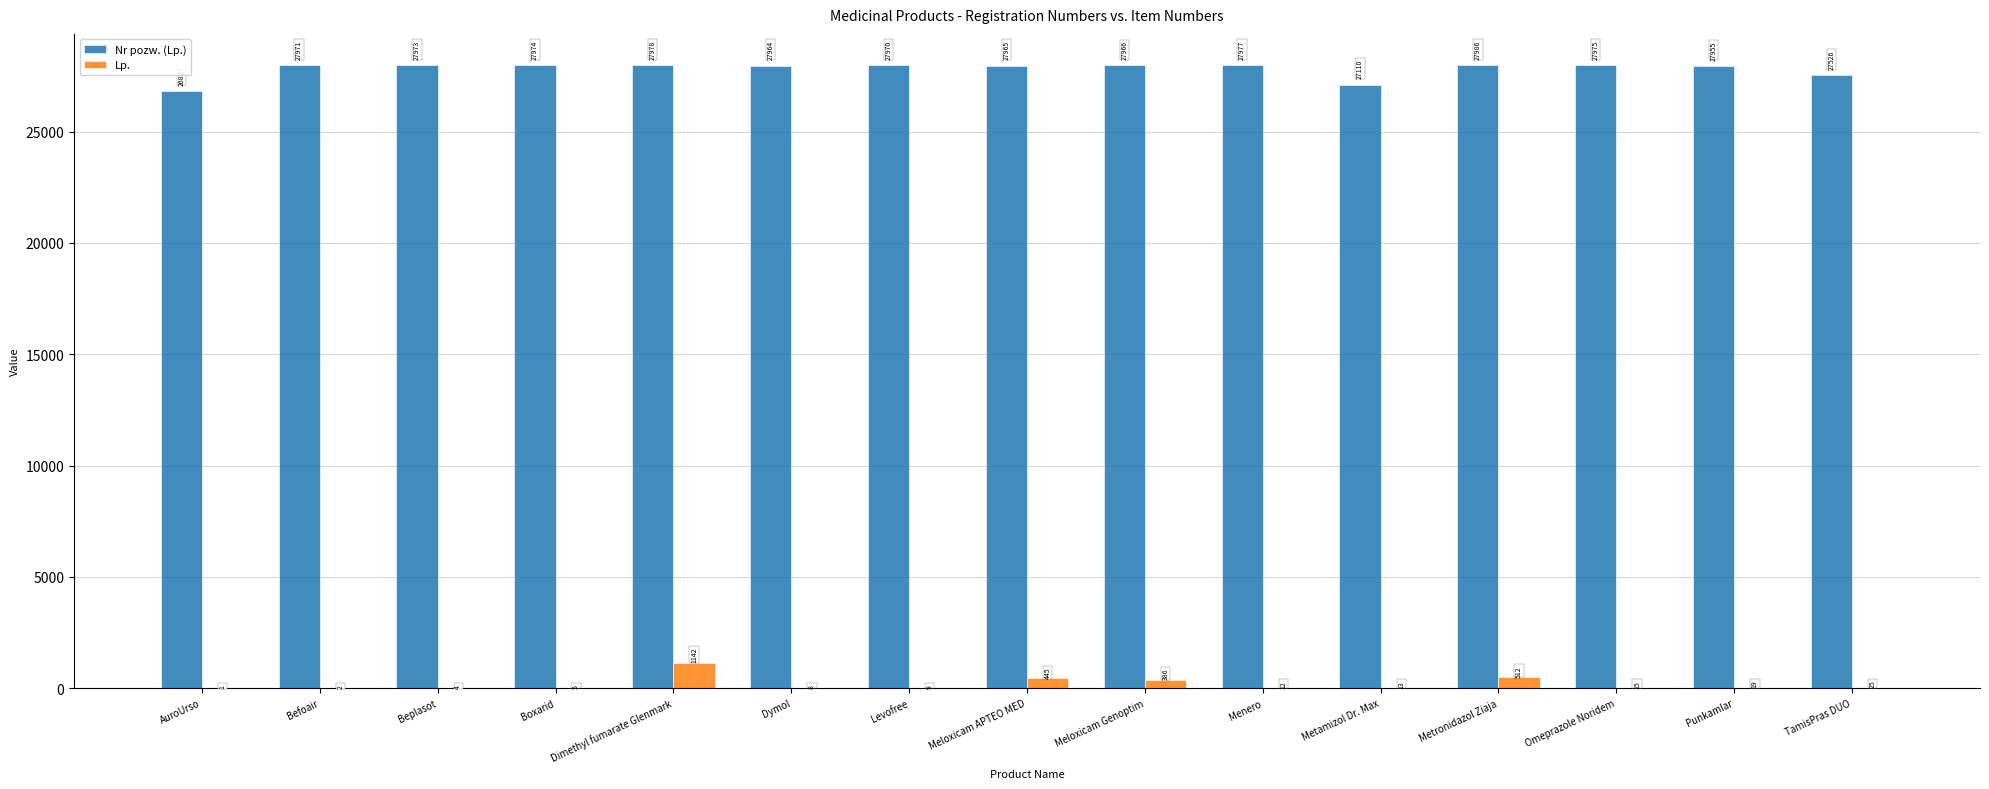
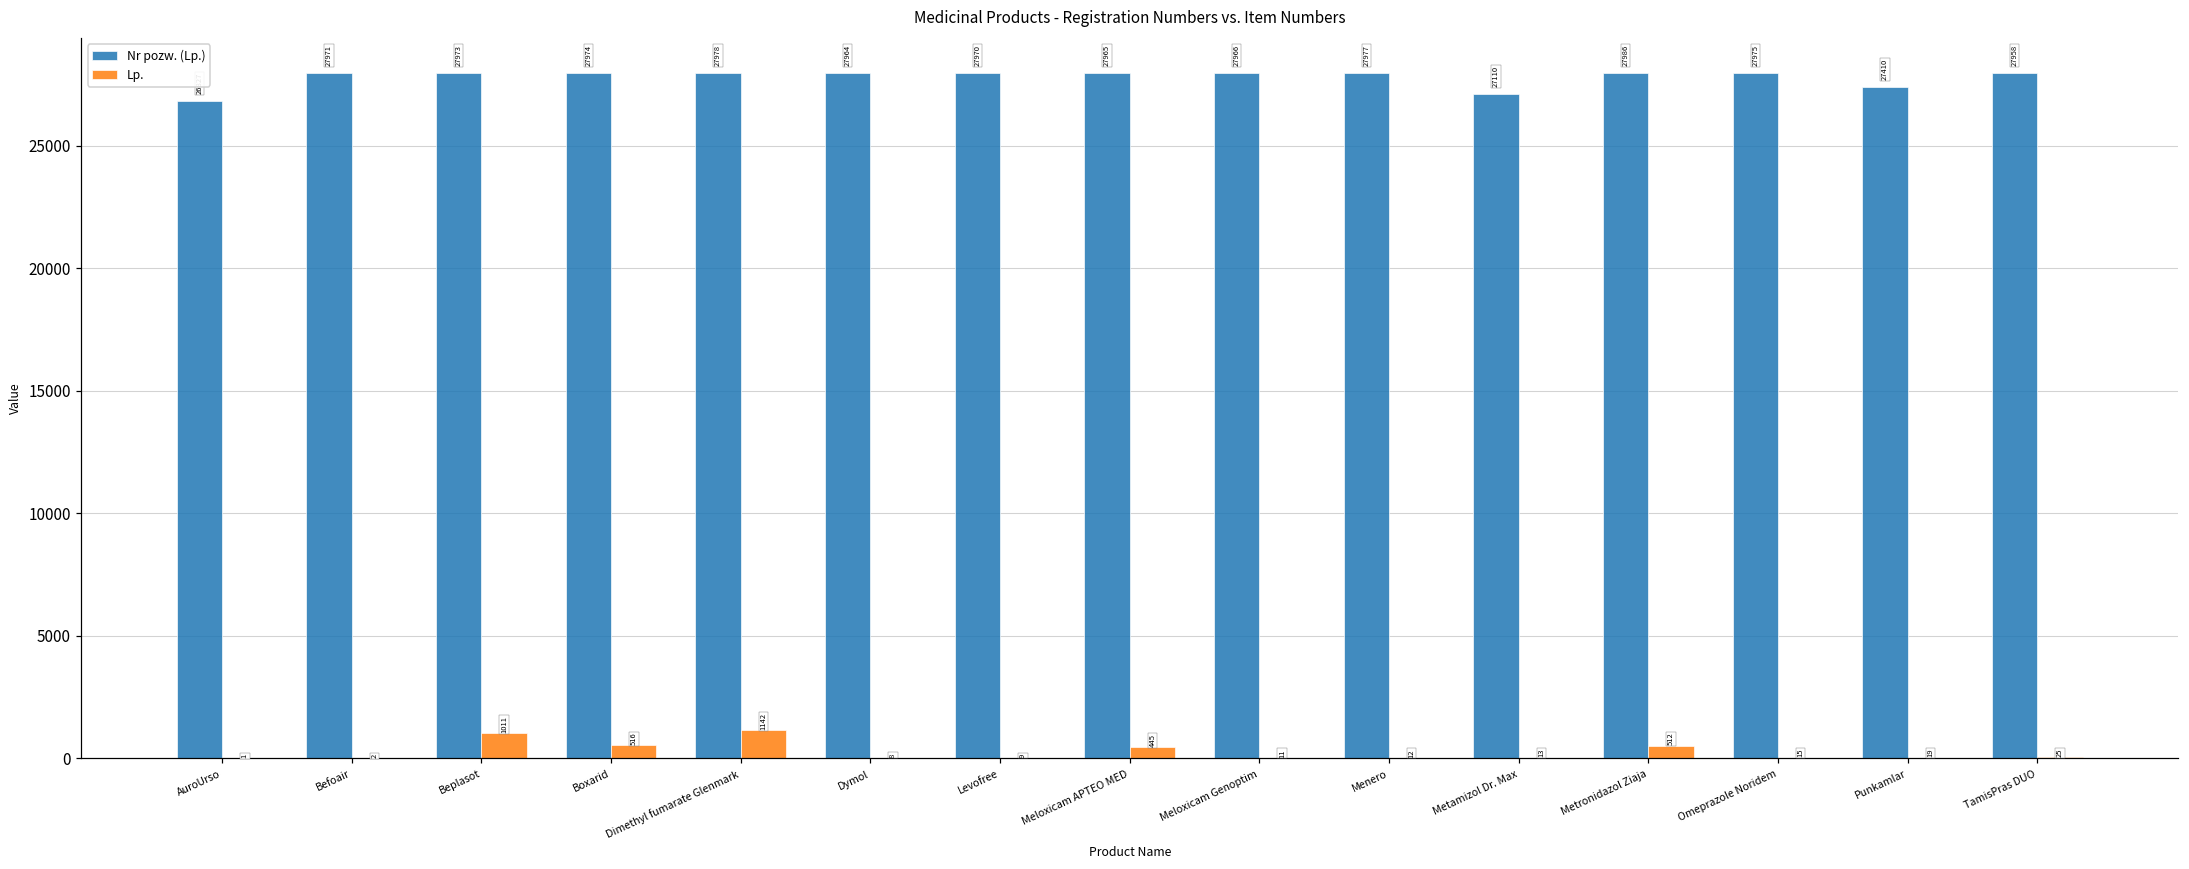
Lp., Beplasot: 4 -> 1011
Lp., Boxarid: 5 -> 516
Lp., Meloxicam Genoptim: 386 -> 11
Nr pozw. (Lp.), Punkamlar: 27955 -> 27410
Nr pozw. (Lp.), TamisPras DUO: 27526 -> 27958
